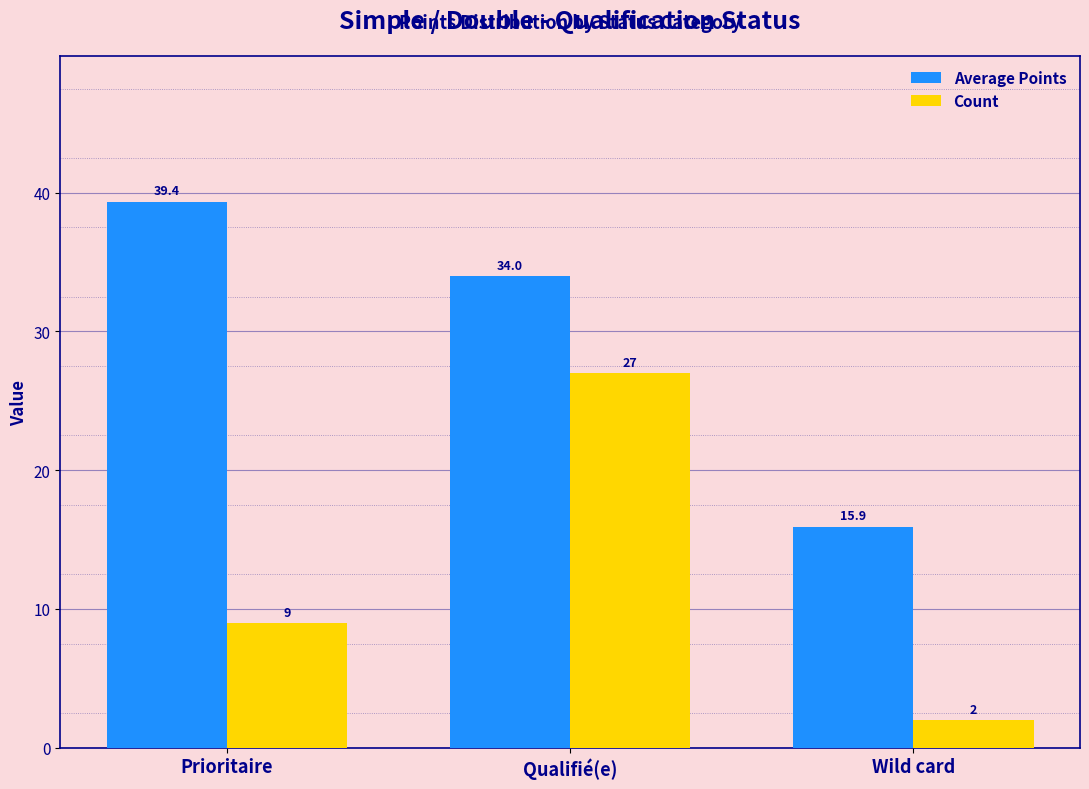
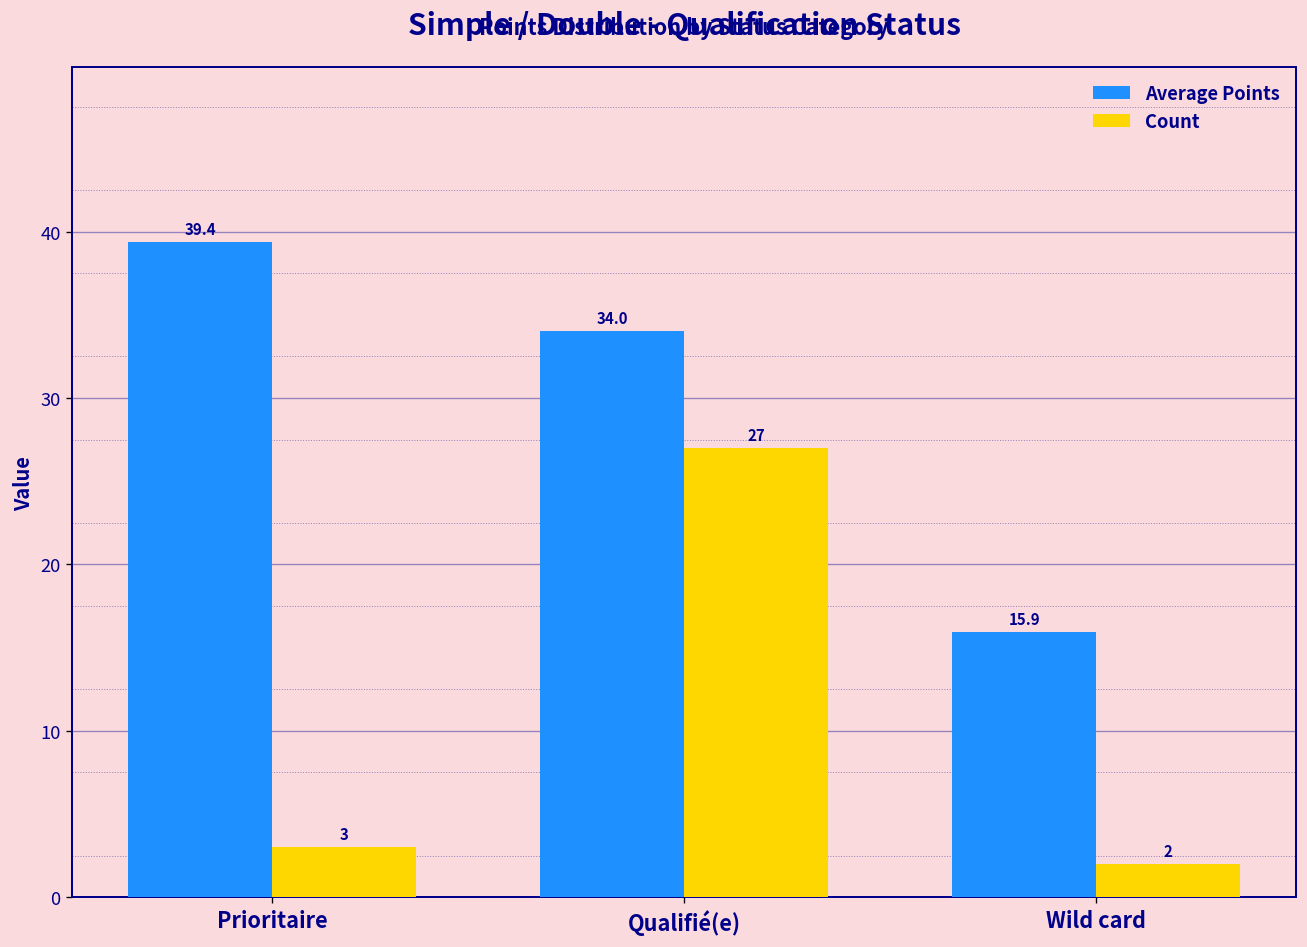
Count, Prioritaire: 9 -> 3
